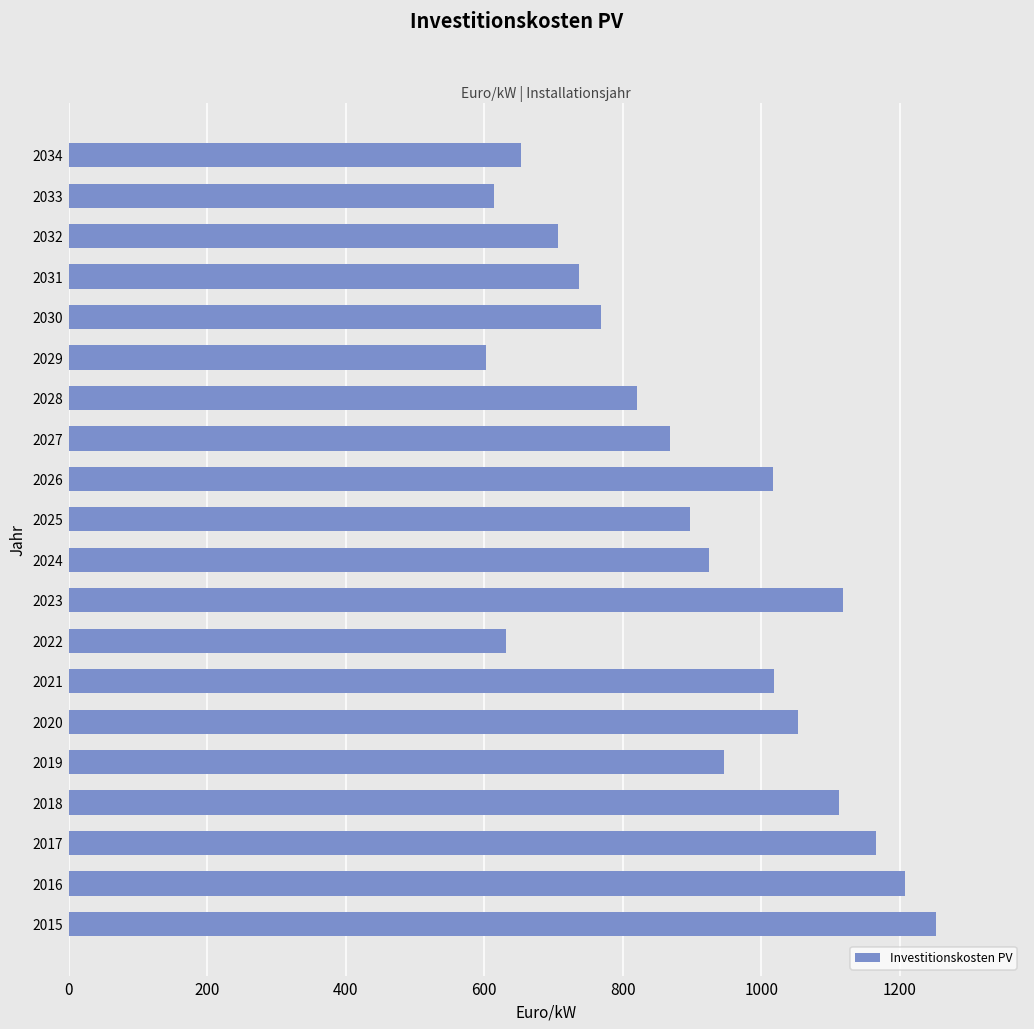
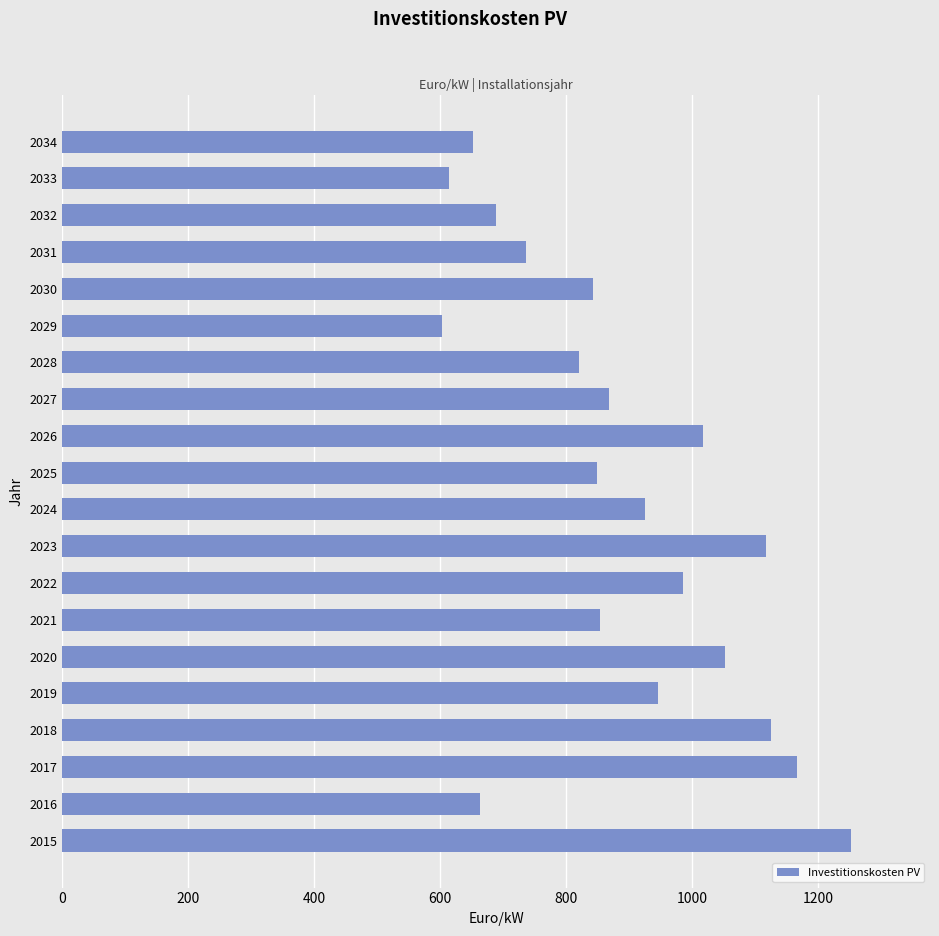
2032: 710 -> 690
2030: 770 -> 840
2025: 900 -> 850
2022: 630 -> 990
2021: 1020 -> 850
2018: 1110 -> 1130
2016: 1210 -> 660
